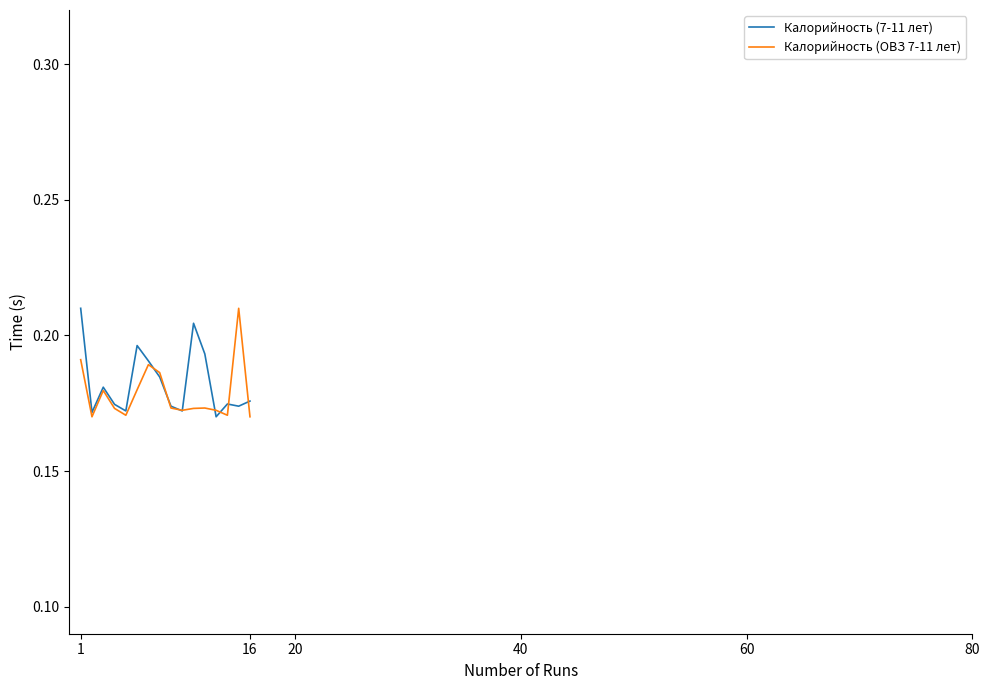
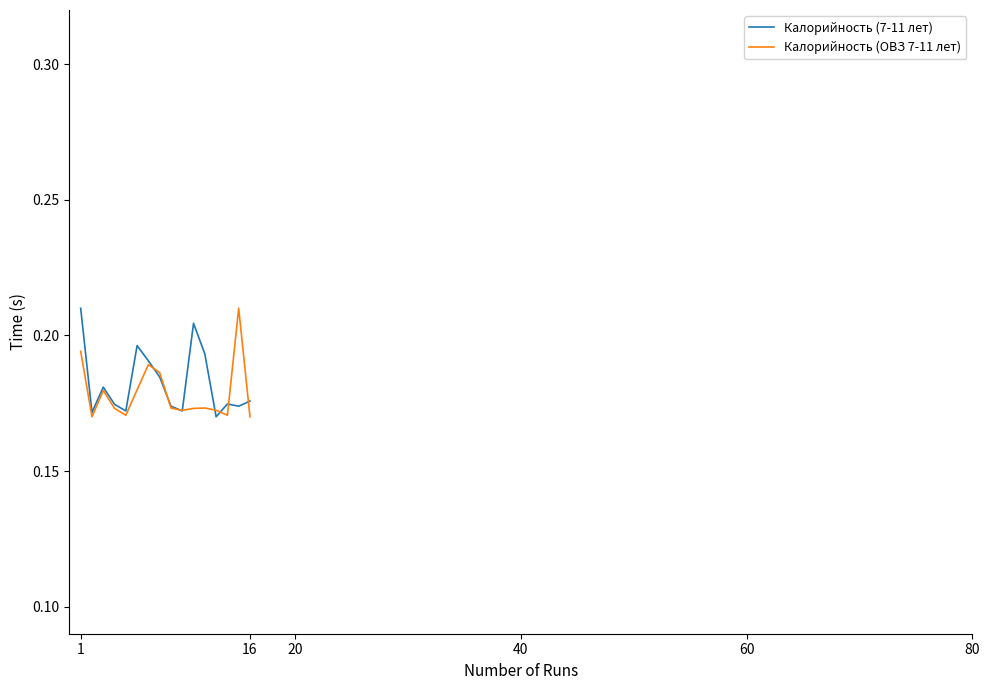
Калорийность (ОВЗ 7-11 лет), 1: 0.191 -> 0.194
